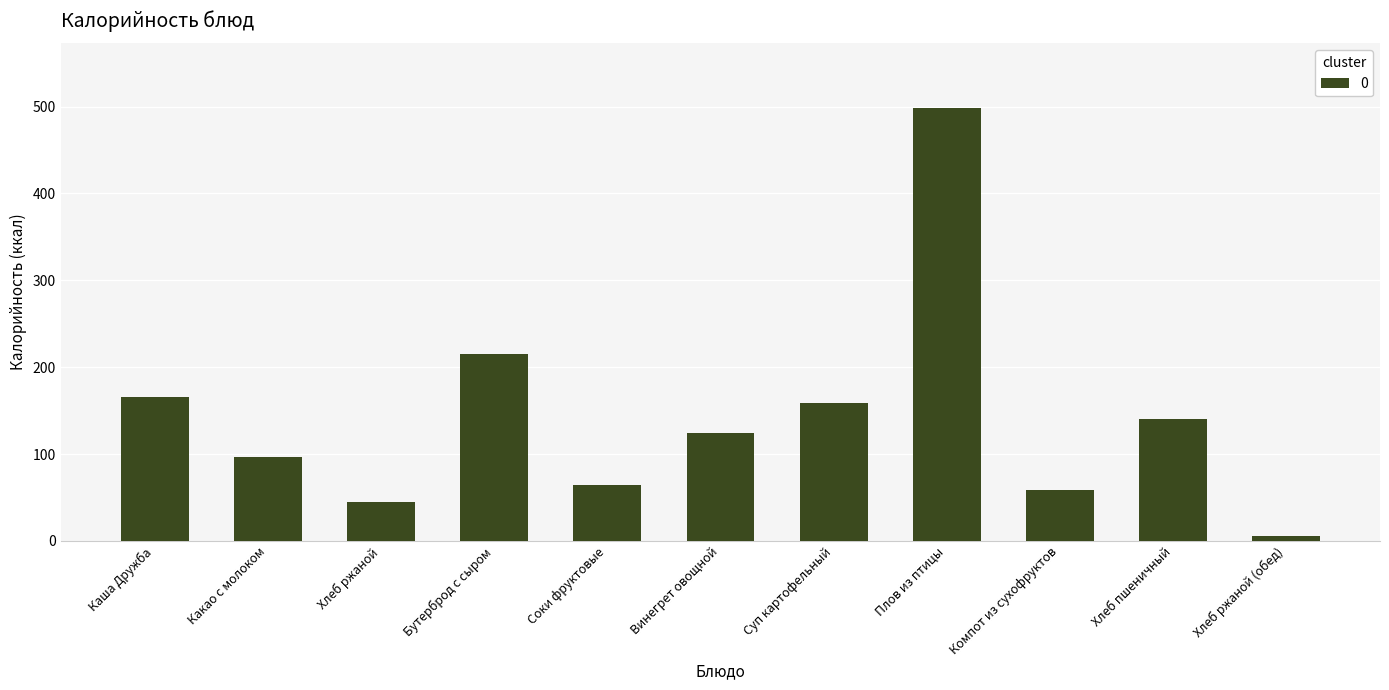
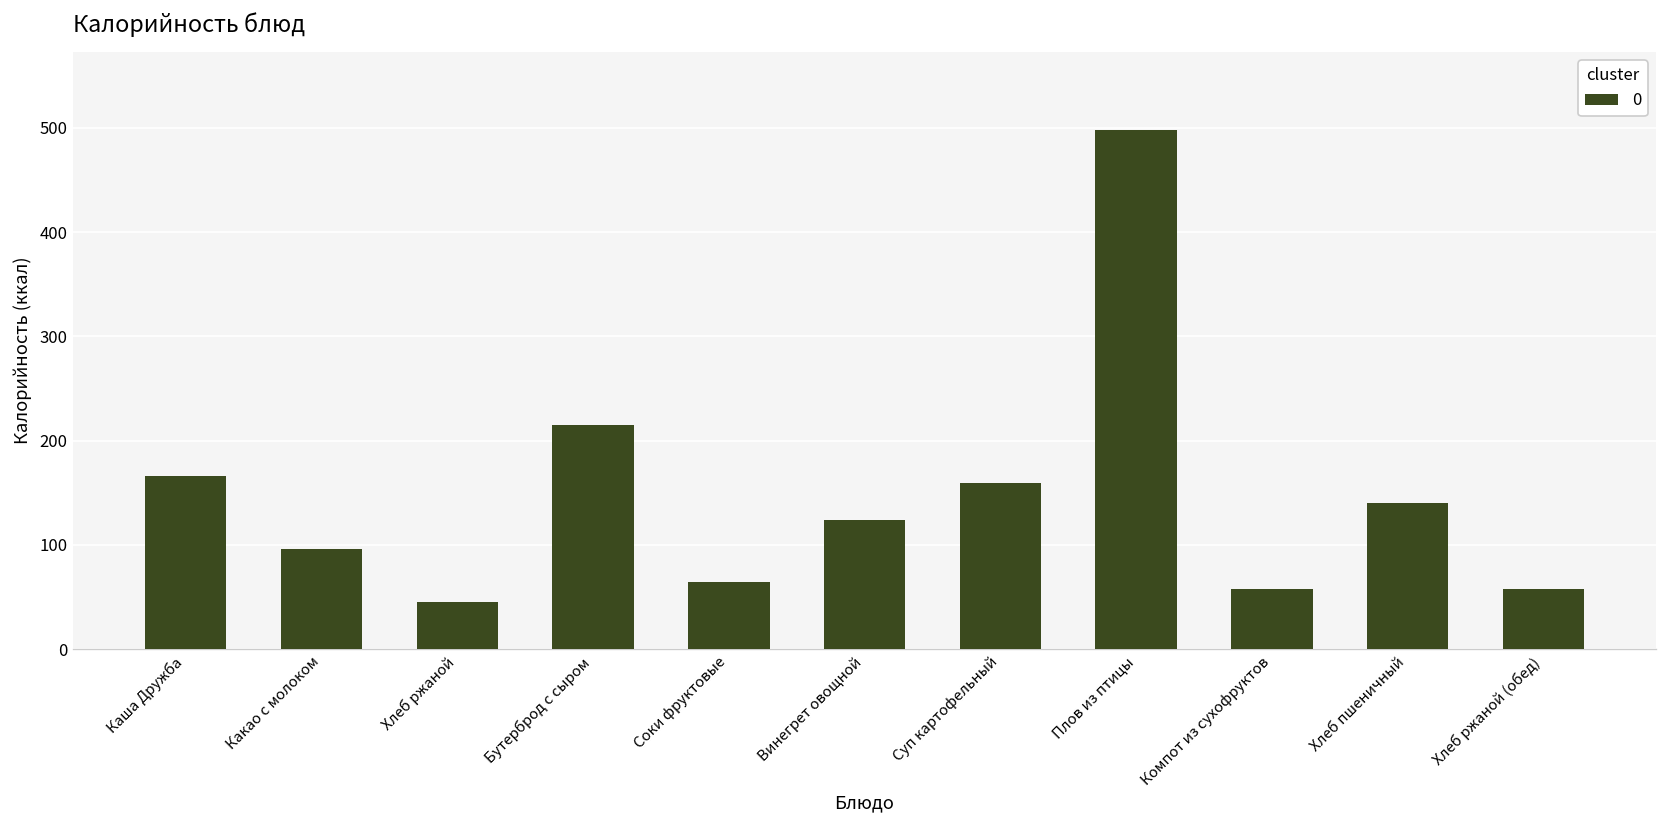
Хлеб ржаной (обед): 10 -> 60
